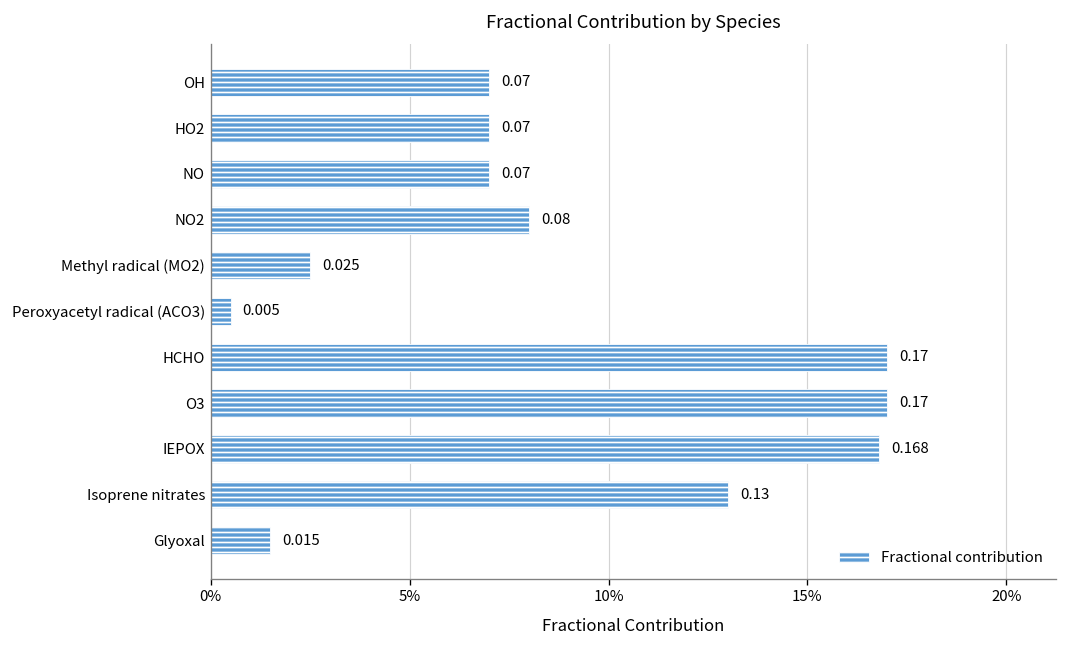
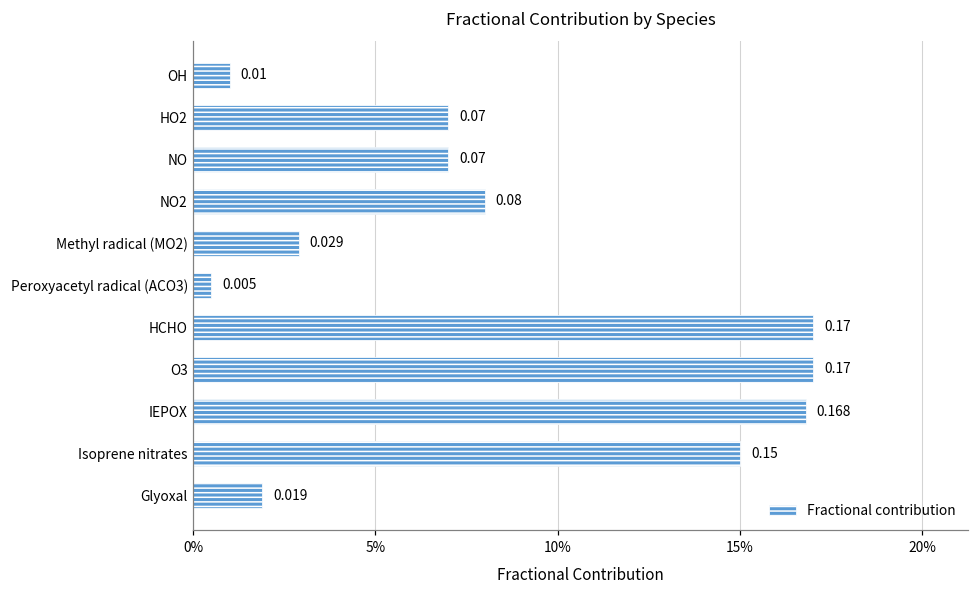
OH: 0.07 -> 0.01
Methyl radical (MO2): 0.025 -> 0.029
Isoprene nitrates: 0.13 -> 0.15
Glyoxal: 0.015 -> 0.019
